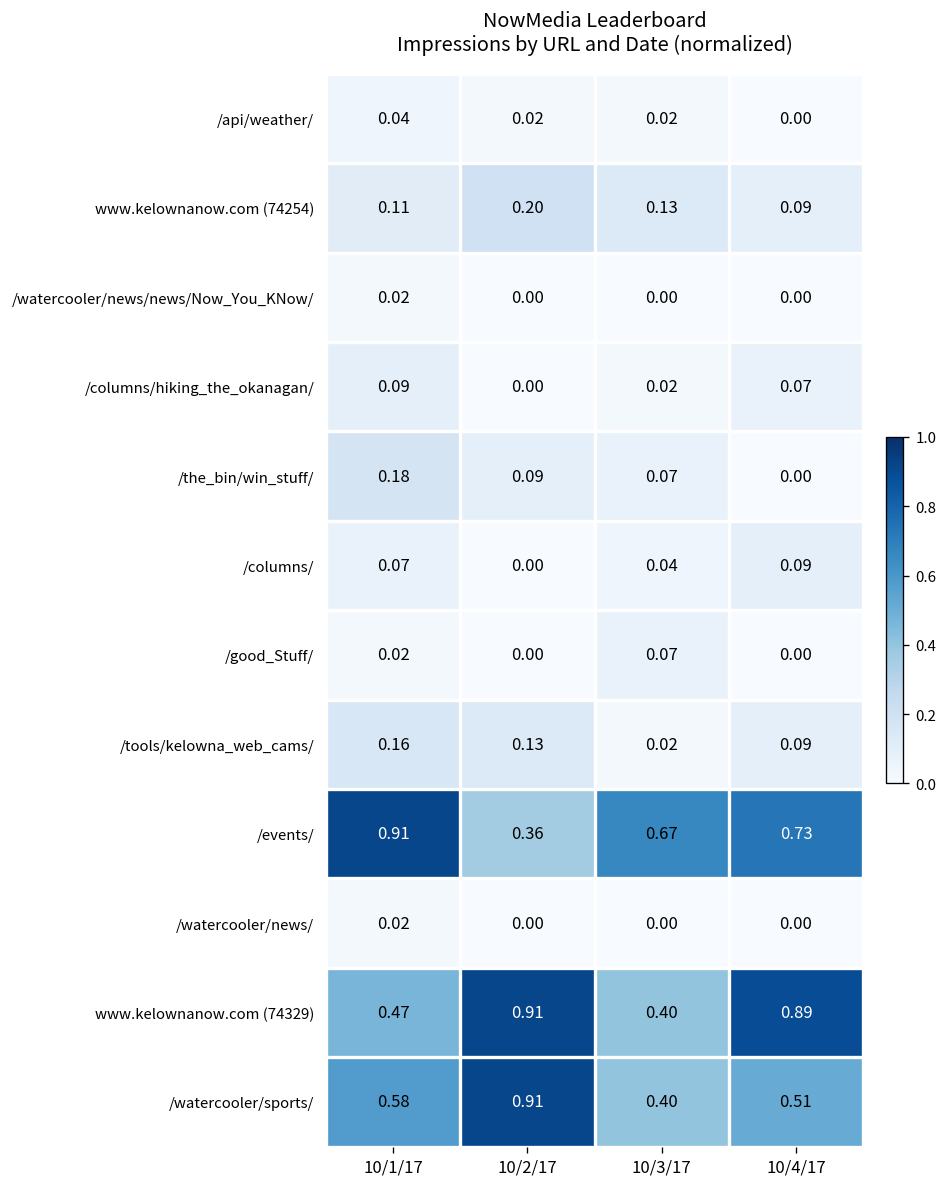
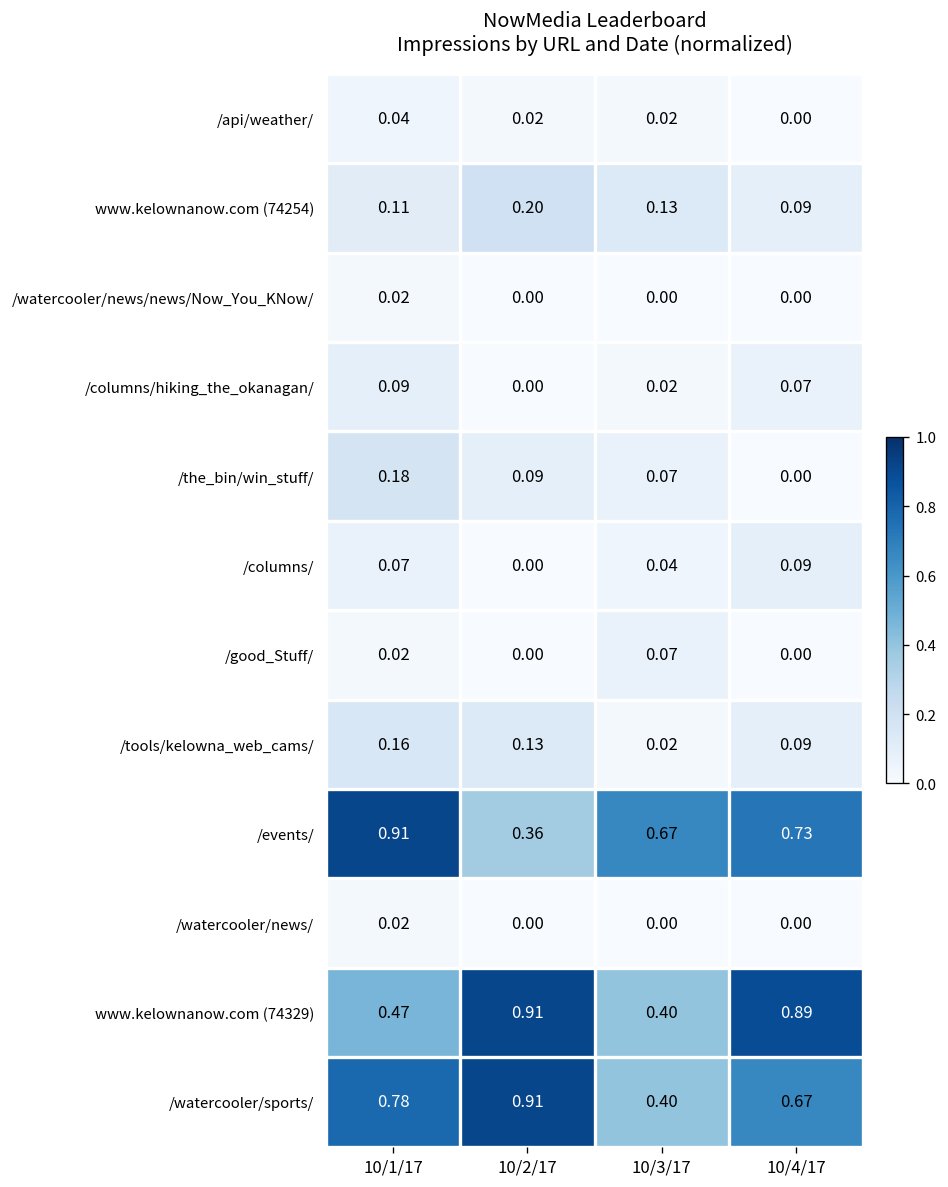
/watercooler/sports/, 10/1/17: 0.58 -> 0.78
/watercooler/sports/, 10/4/17: 0.51 -> 0.67
